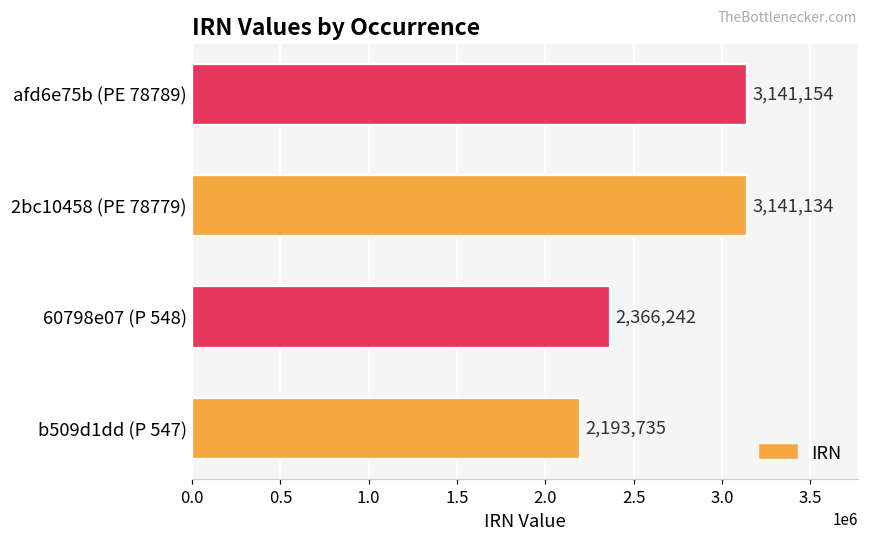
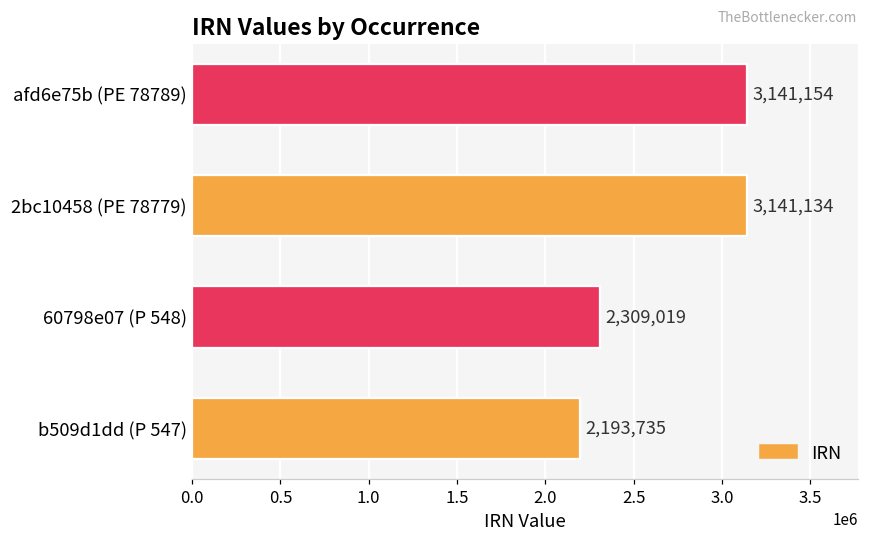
60798e07 (P 548): 2,366,242 -> 2,309,019
